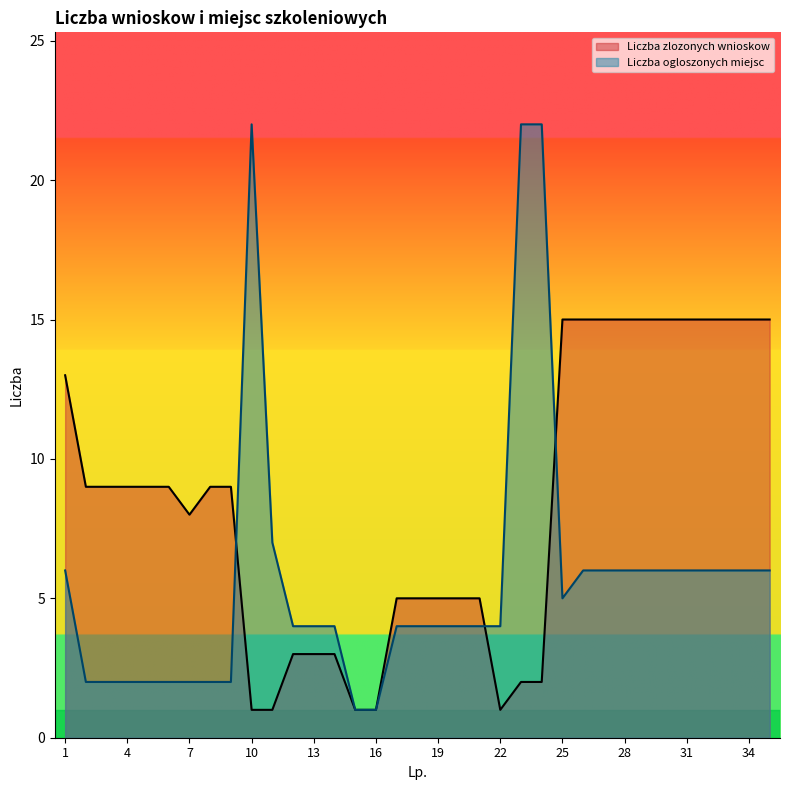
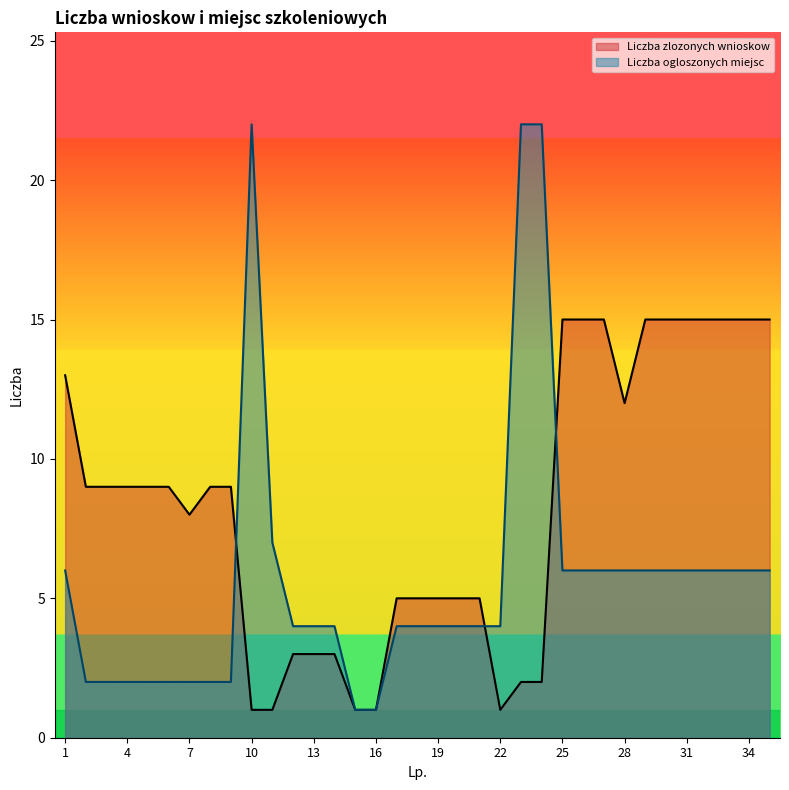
Liczba ogloszonych miejsc, 25: 5 -> 6
Liczba zlozonych wnioskow, 28: 15 -> 12
